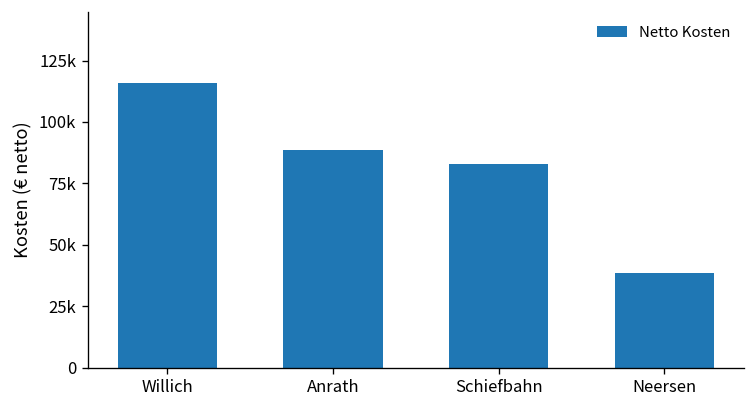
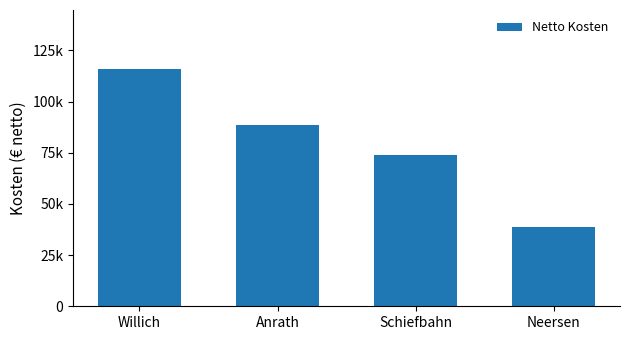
Schiefbahn: 83000 -> 74000
